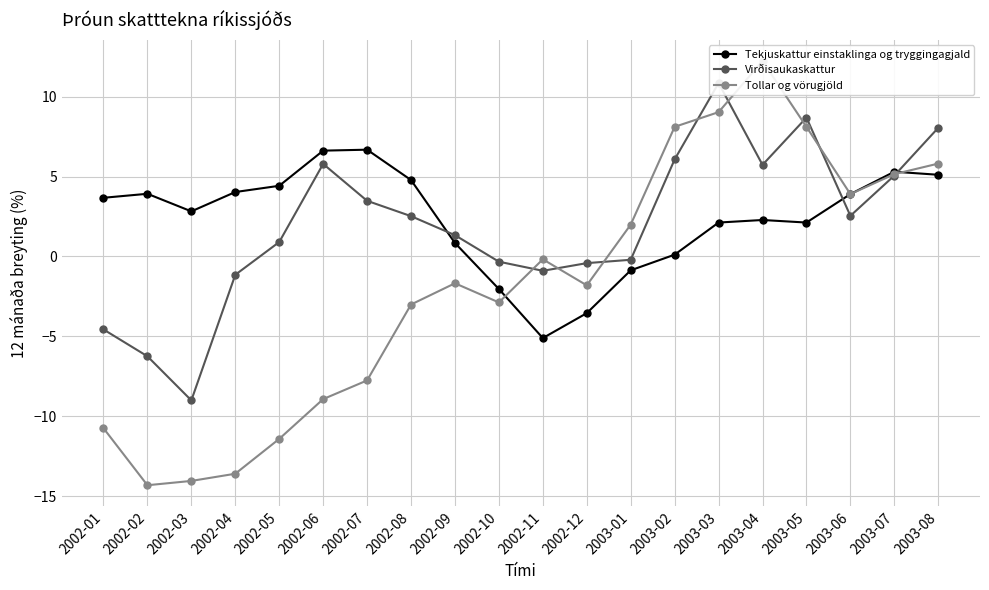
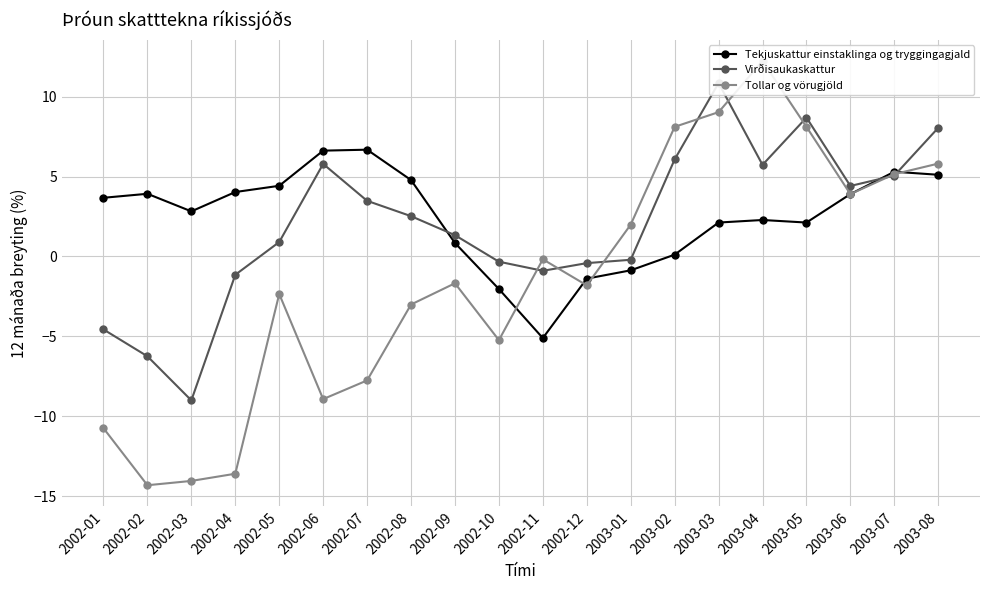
Tollar og vörugjöld, 2002-05: -11.4 -> -2.4
Tollar og vörugjöld, 2002-10: -2.9 -> -5.2
Tekjuskattur einstaklinga og tryggingagjald, 2002-12: -3.6 -> -1.4
Virðisaukaskattur, 2003-06: 2.5 -> 4.4
